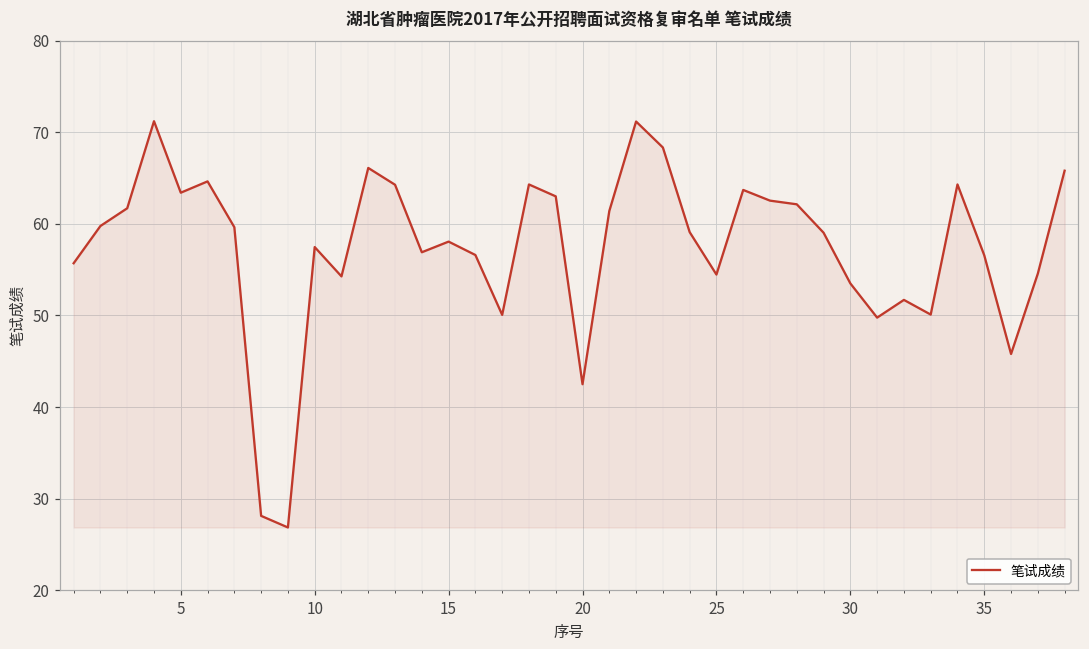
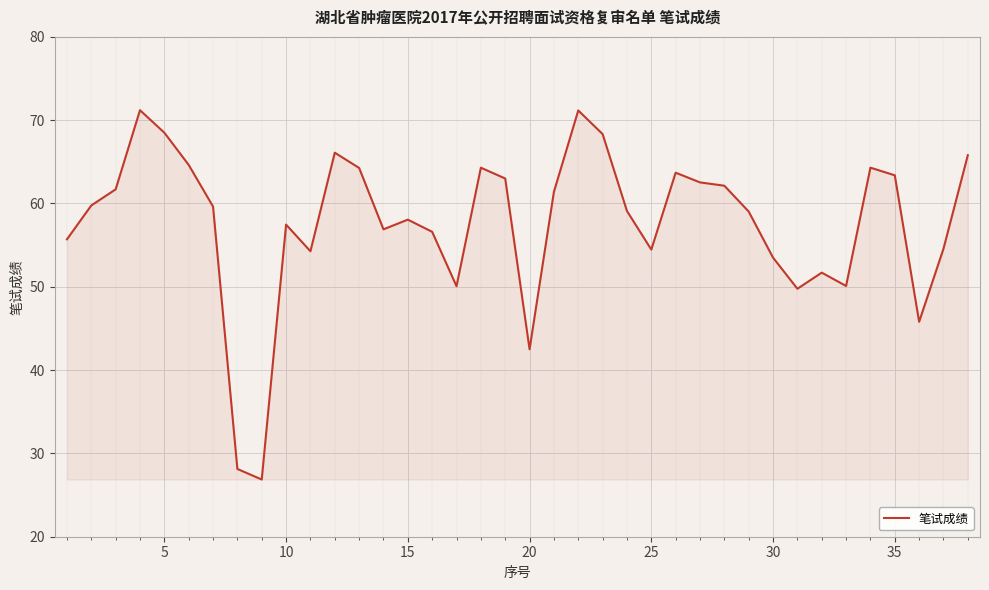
5: 63 -> 69
35: 57 -> 63
